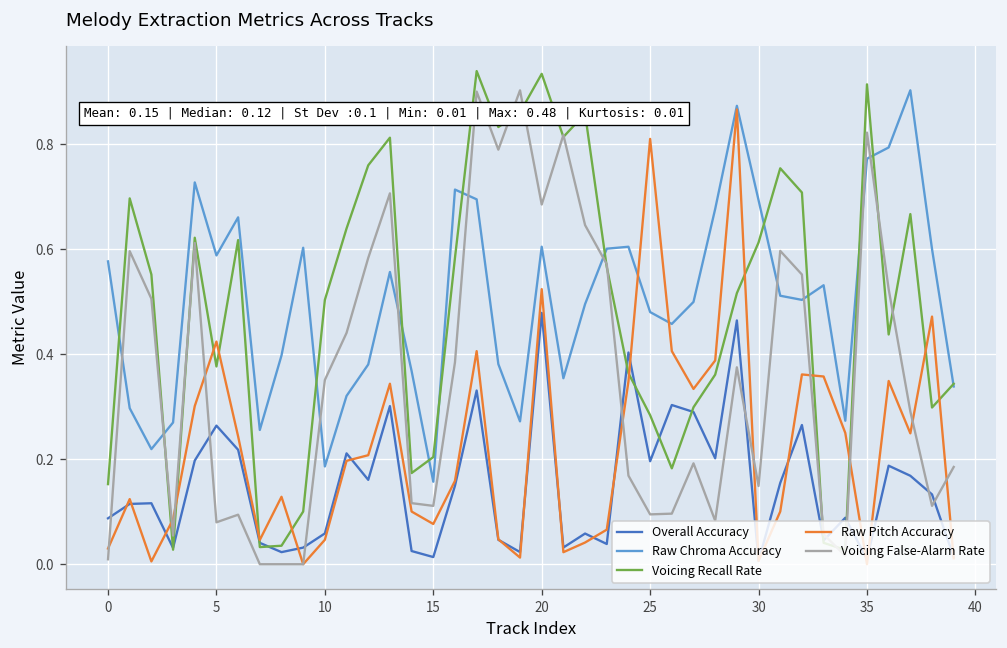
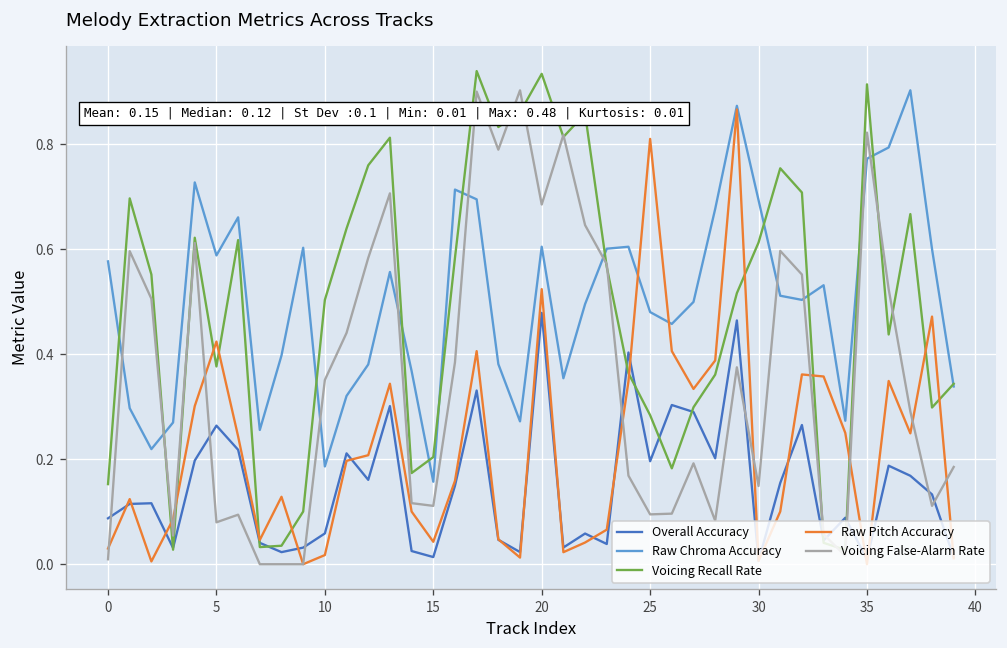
Raw Pitch Accuracy, 10: 0.05 -> 0.02
Raw Pitch Accuracy, 15: 0.08 -> 0.04
